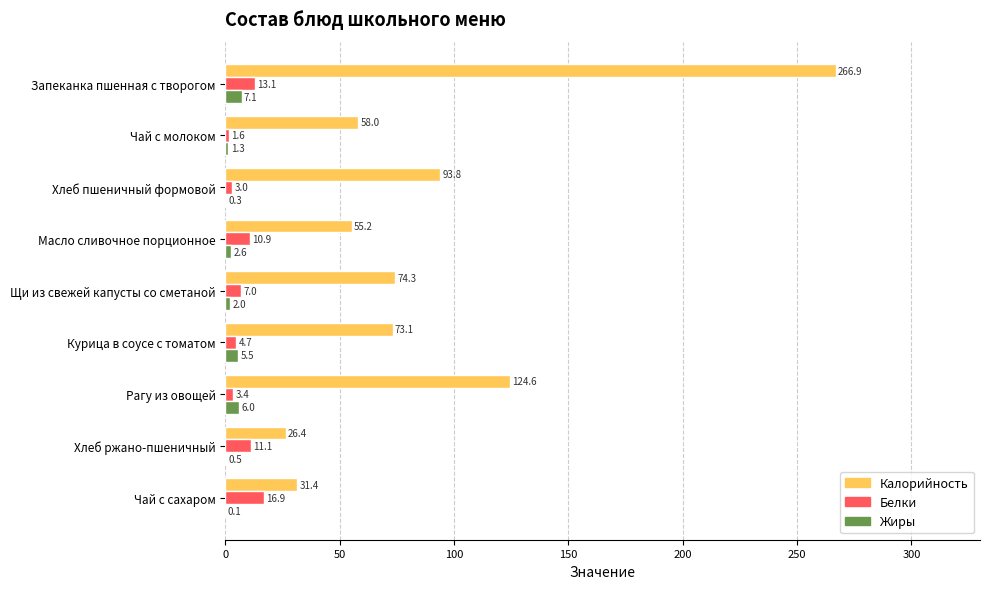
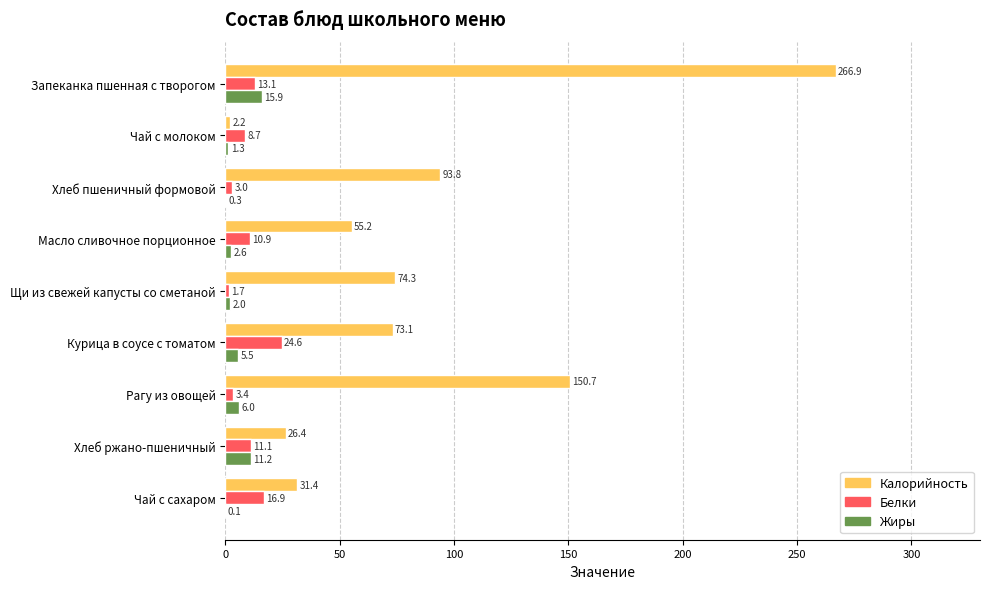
Жиры, Запеканка пшенная с творогом: 7.1 -> 15.9
Калорийность, Чай с молоком: 58.0 -> 2.2
Белки, Чай с молоком: 1.6 -> 8.7
Белки, Щи из свежей капусты со сметаной: 7.0 -> 1.7
Белки, Курица в соусе с томатом: 4.7 -> 24.6
Калорийность, Рагу из овощей: 124.6 -> 150.7
Жиры, Хлеб ржано-пшеничный: 0.5 -> 11.2
